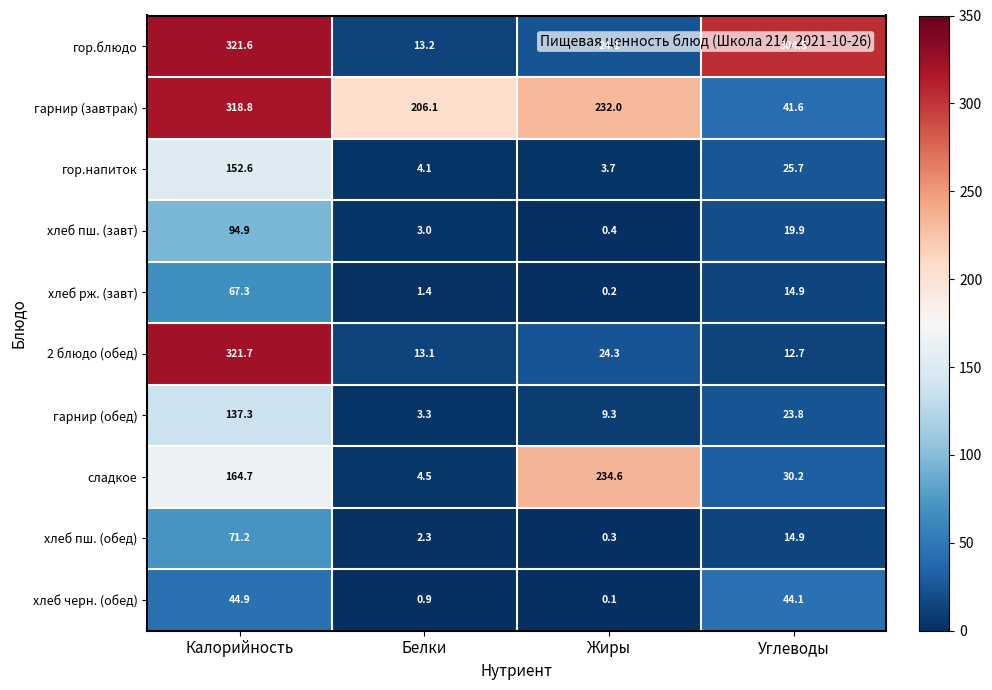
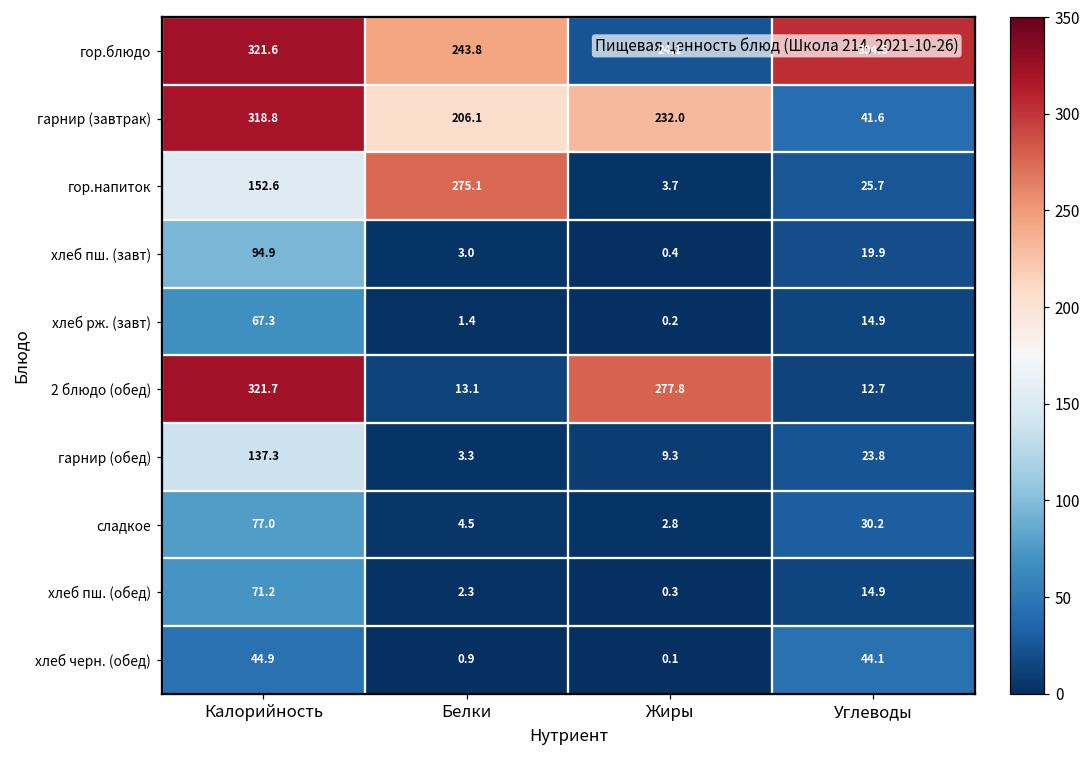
гор.блюдо, Белки: 13.2 -> 243.8
гор.напиток, Белки: 4.1 -> 275.1
2 блюдо (обед), Жиры: 24.3 -> 277.8
сладкое, Калорийность: 164.7 -> 77.0
сладкое, Жиры: 234.6 -> 2.8
